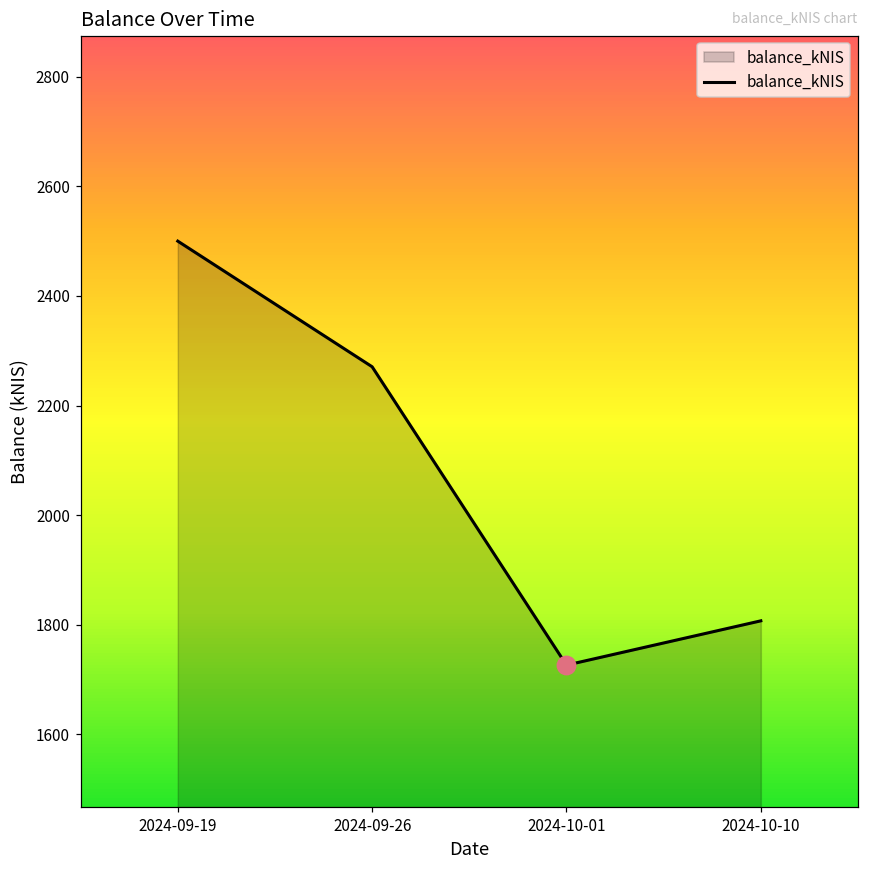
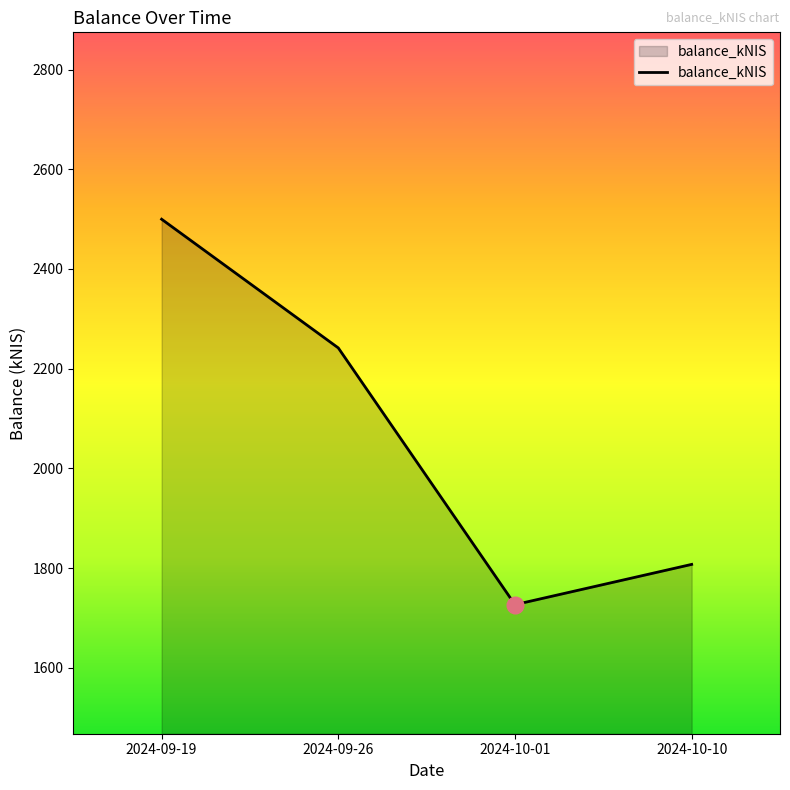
balance_kNIS, 2024-09-26: 2270 -> 2240
